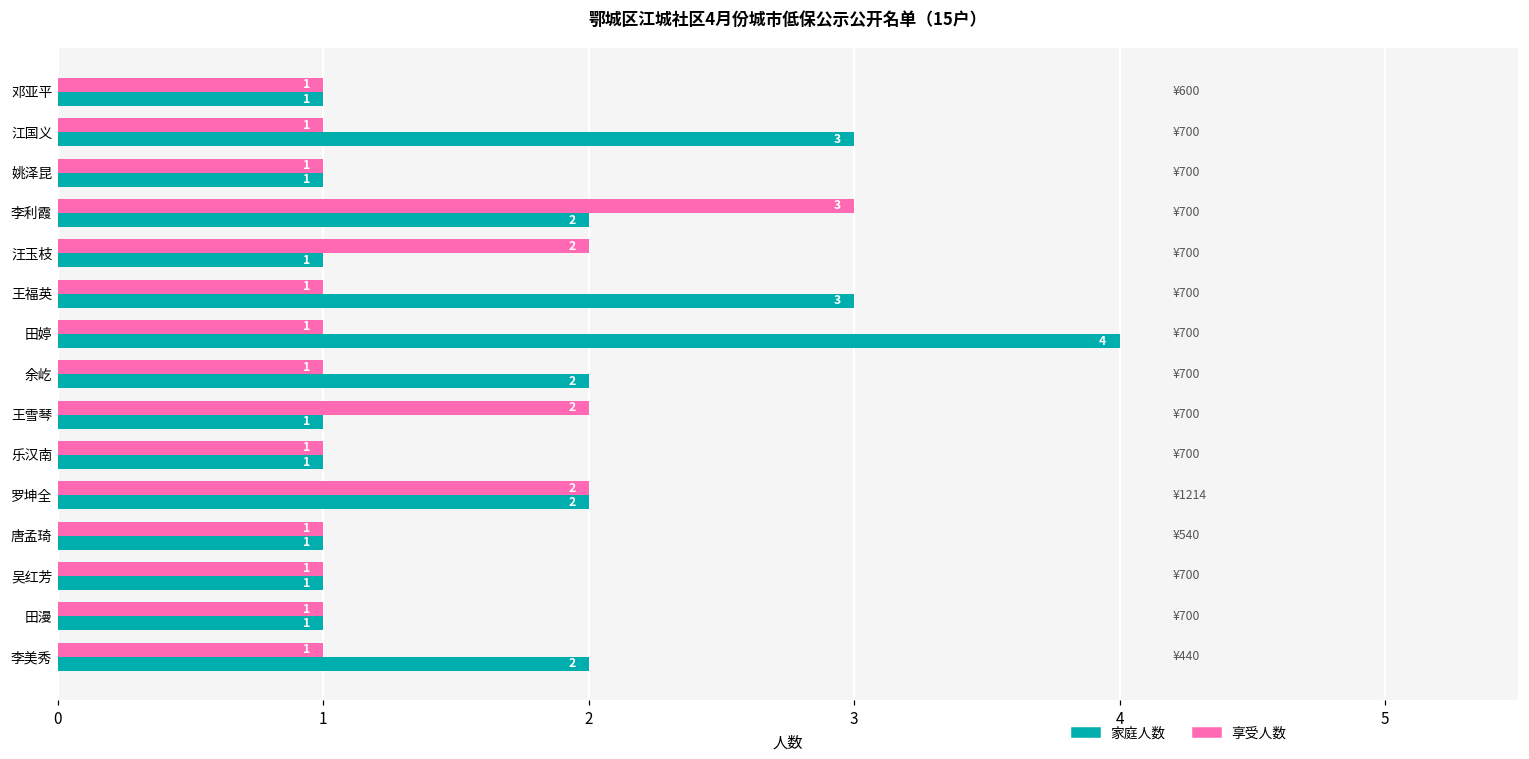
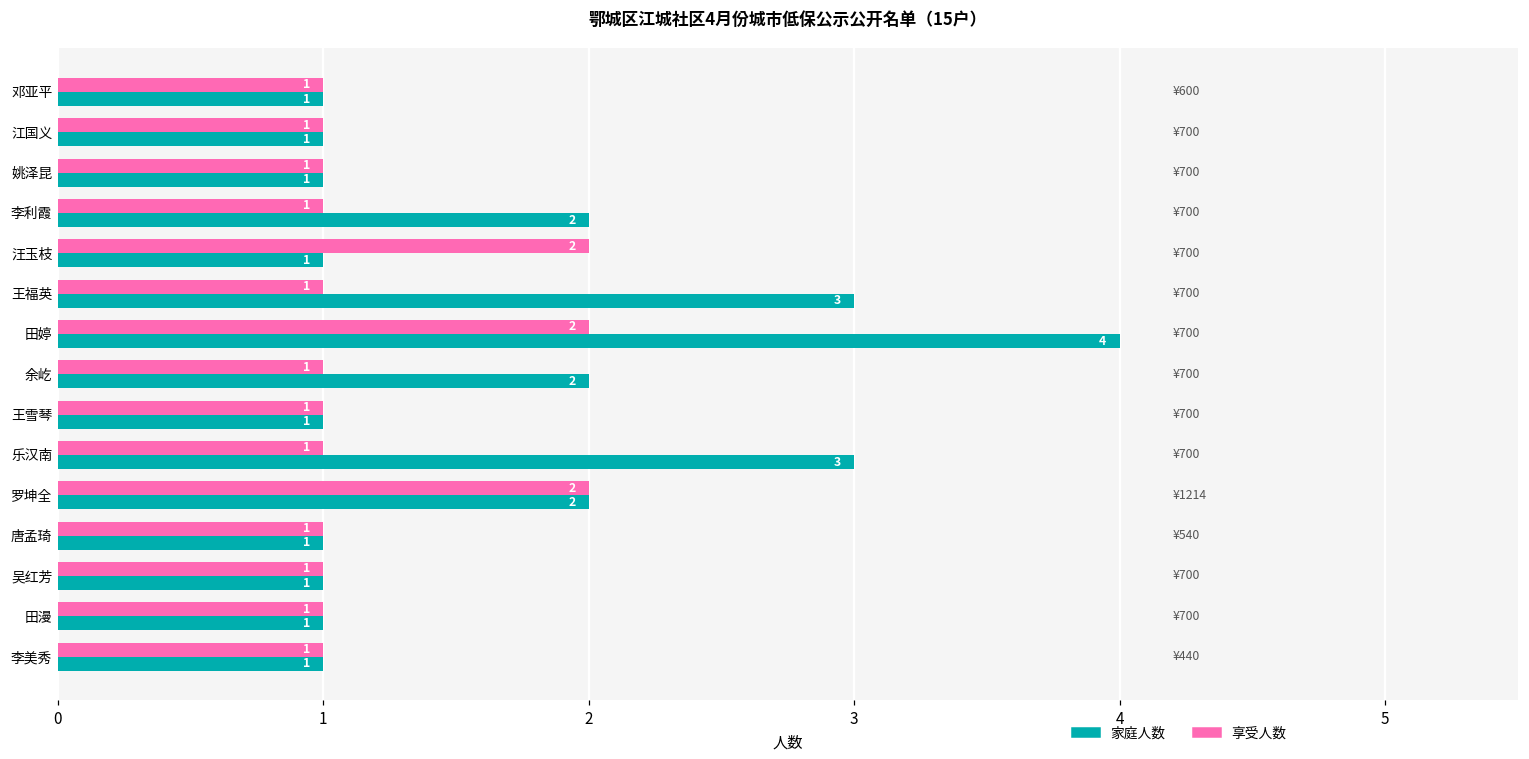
家庭人数, 江国义: 3 -> 1
享受人数, 李利霞: 3 -> 1
享受人数, 田婷: 1 -> 2
享受人数, 王雪琴: 2 -> 1
家庭人数, 乐汉南: 1 -> 3
家庭人数, 李美秀: 2 -> 1
